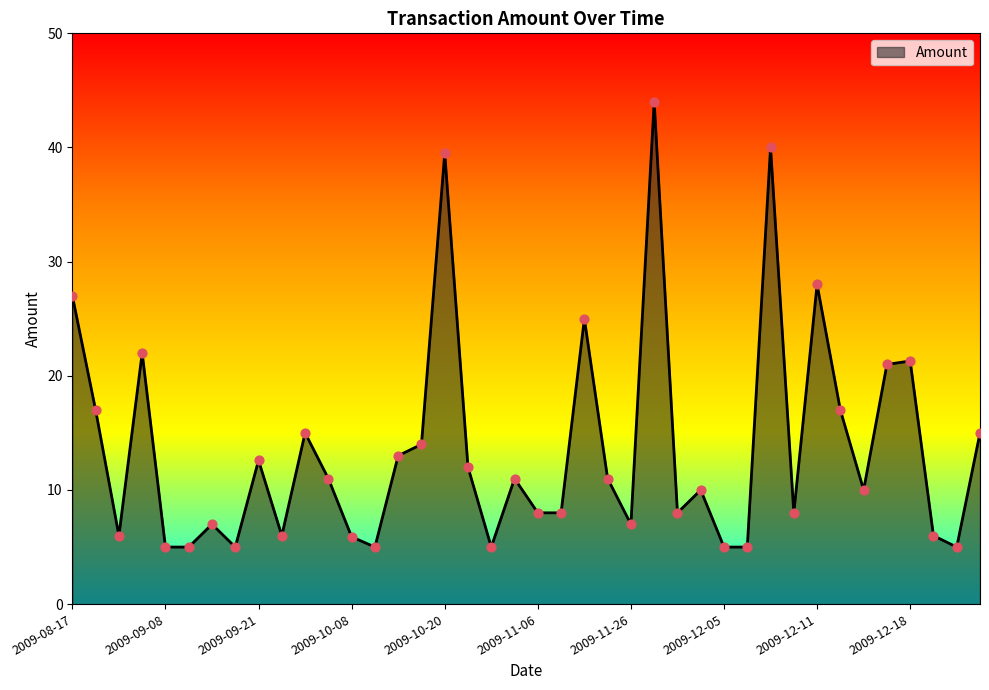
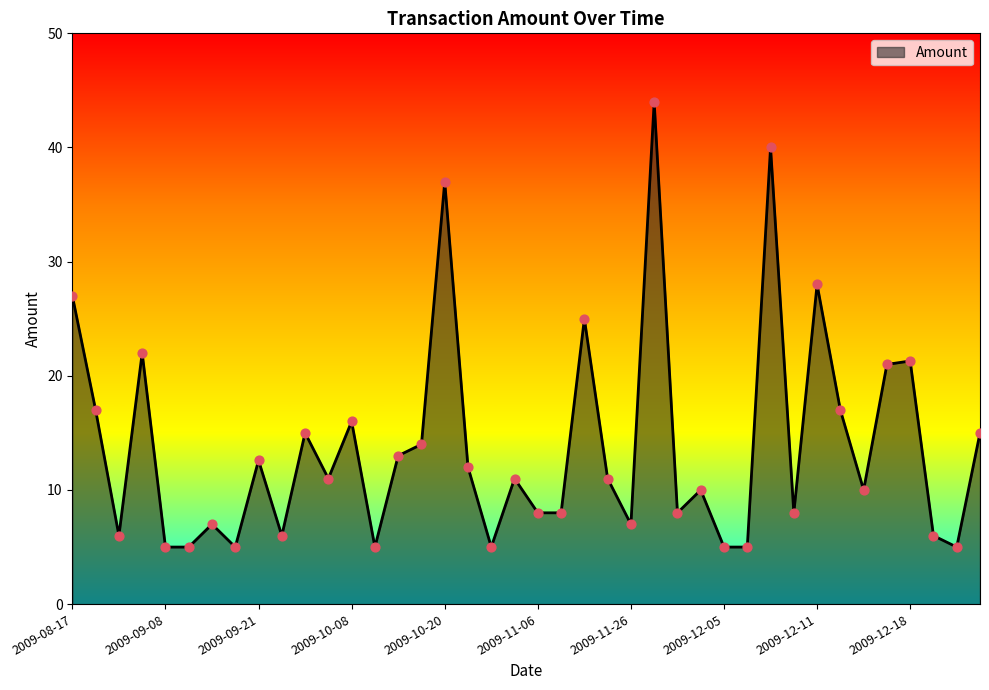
2009-10-08: 5.9 -> 16.0
2009-10-20: 39.5 -> 37.0
